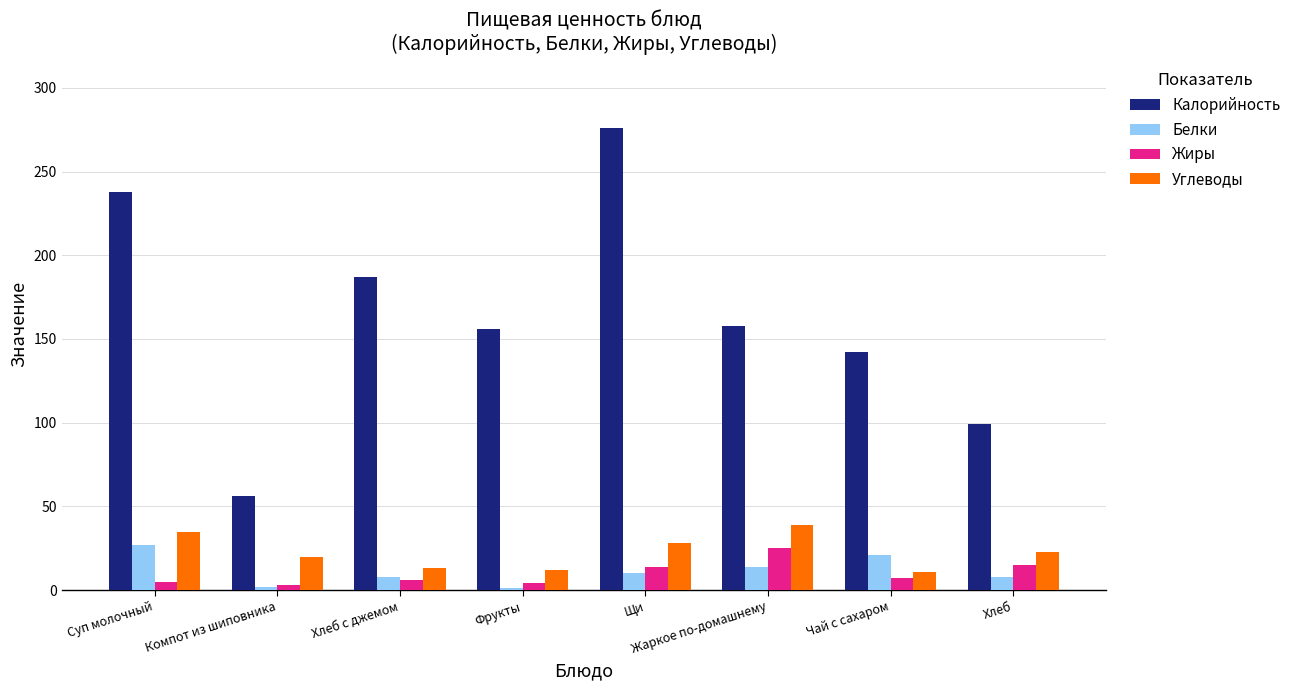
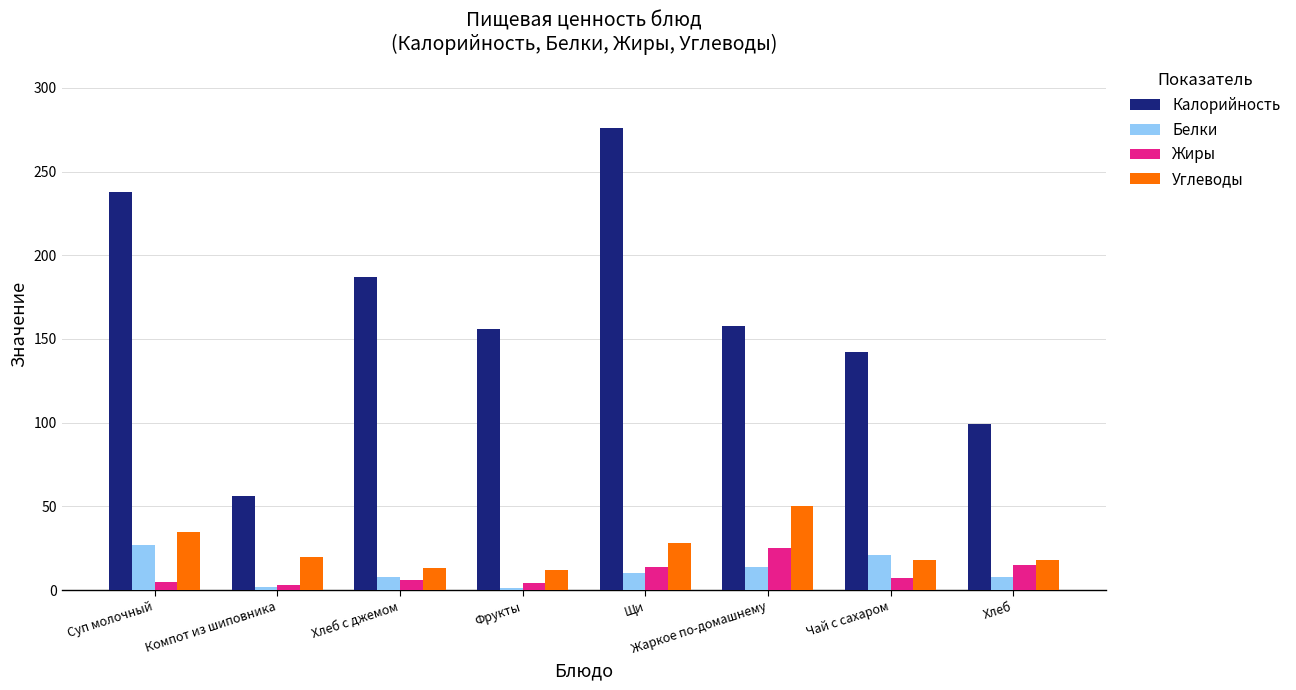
Углеводы, Жаркое по-домашнему: 39 -> 50
Углеводы, Чай с сахаром: 11 -> 18
Углеводы, Хлеб: 23 -> 18
